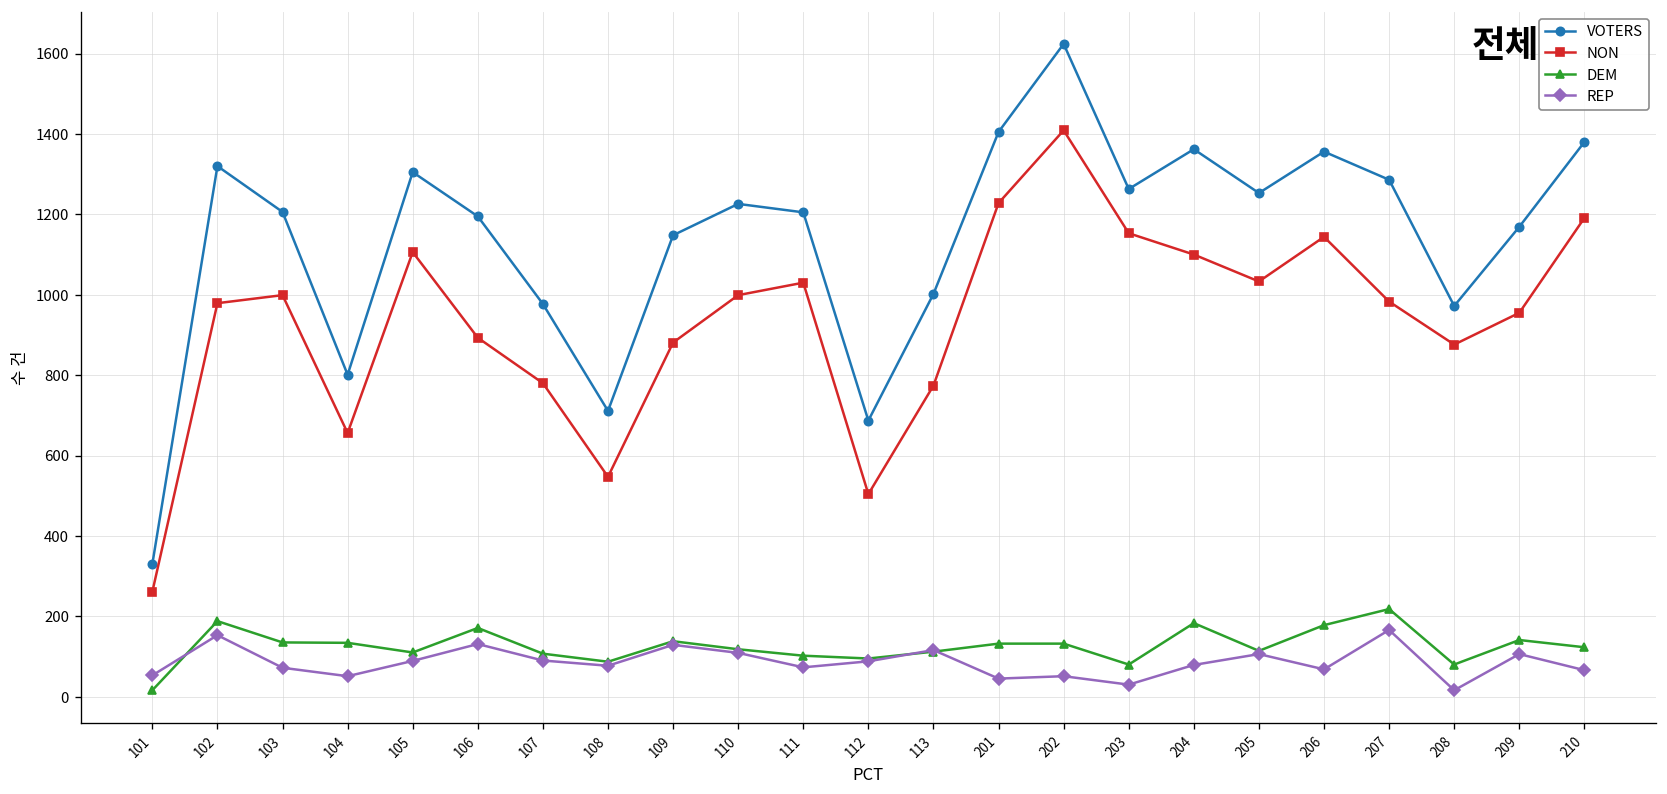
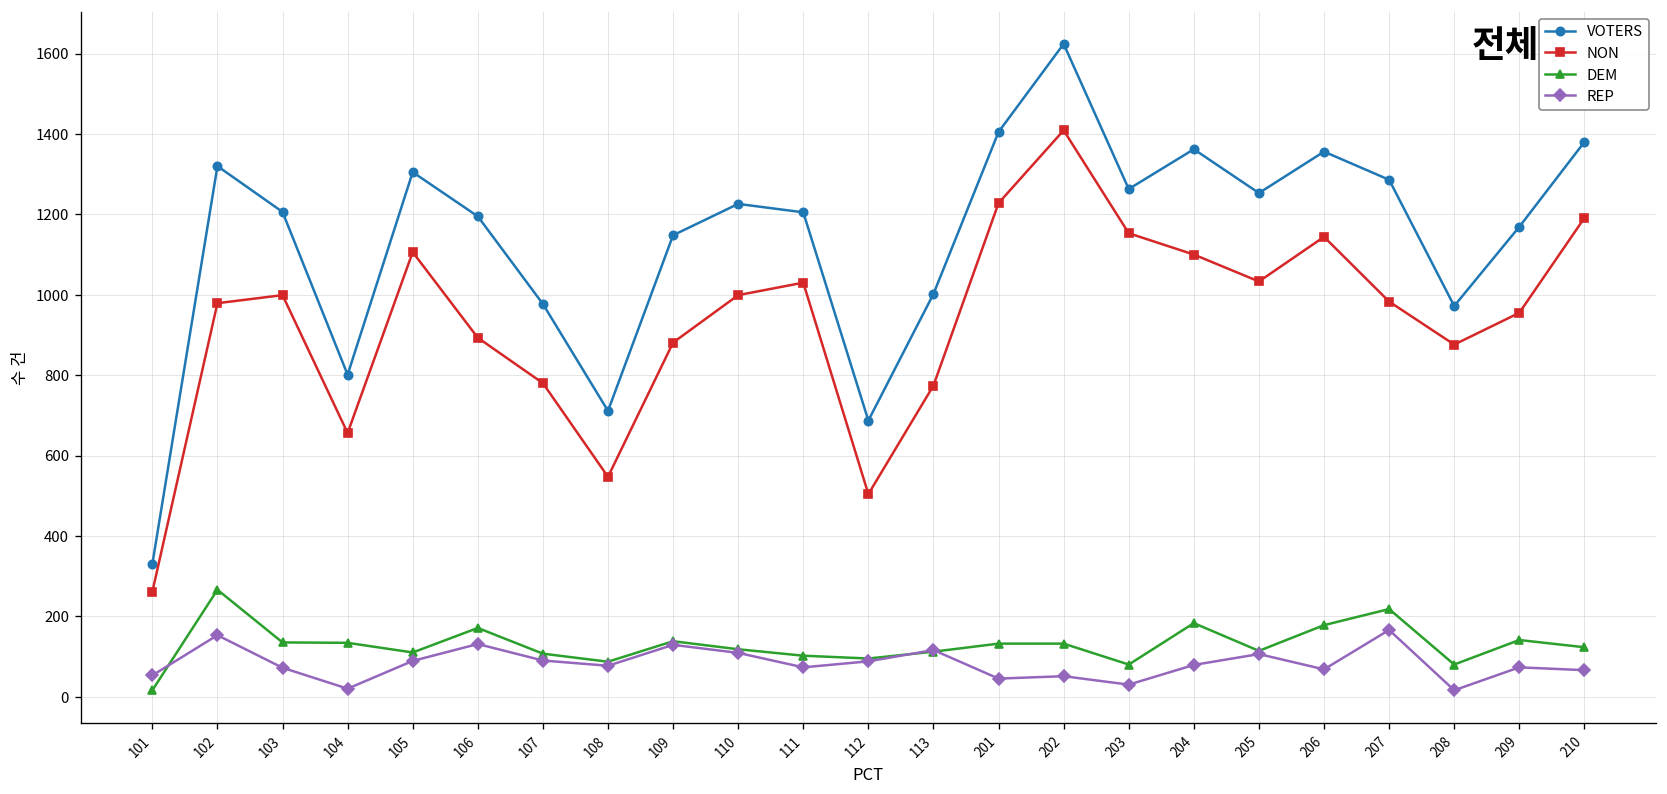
DEM, 102: 190 -> 270
REP, 104: 50 -> 20
REP, 209: 110 -> 70
